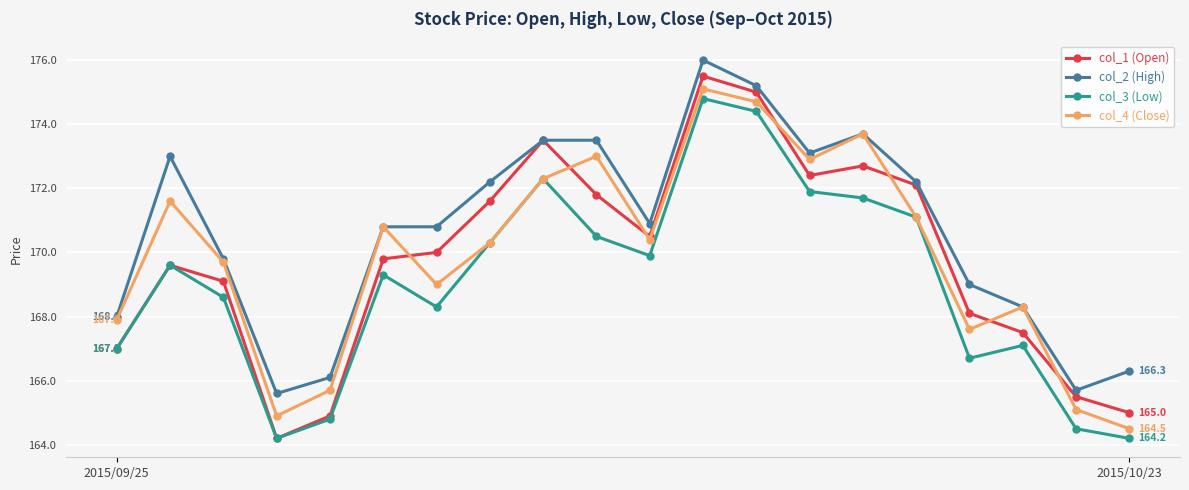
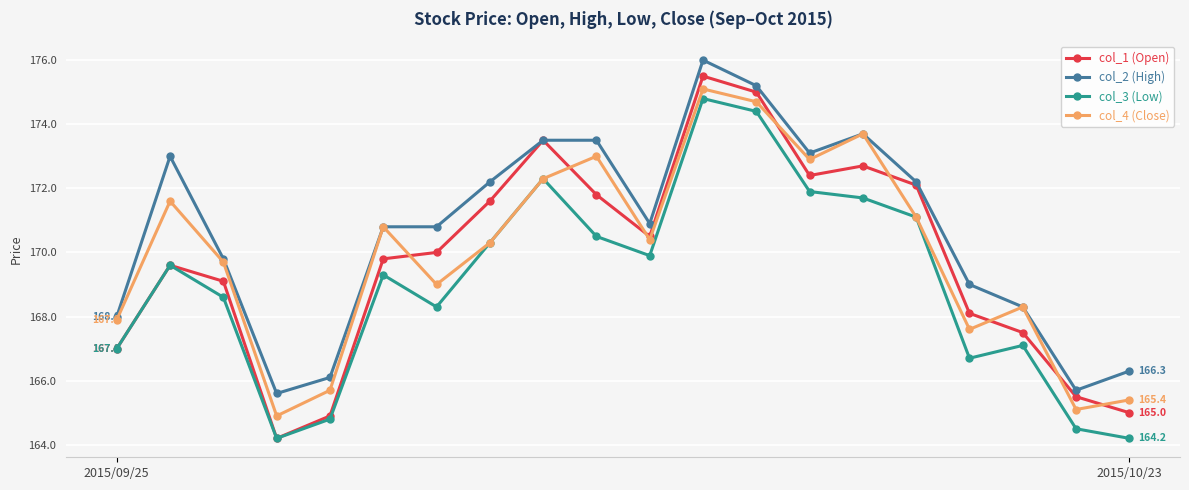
col_4 (Close), 2015/10/23: 164.5 -> 165.4
